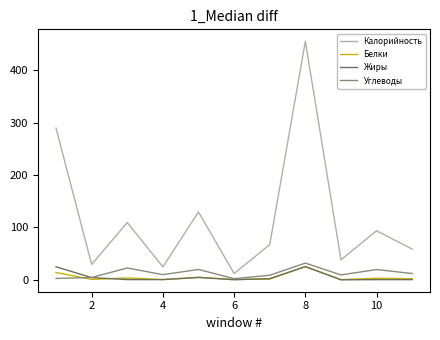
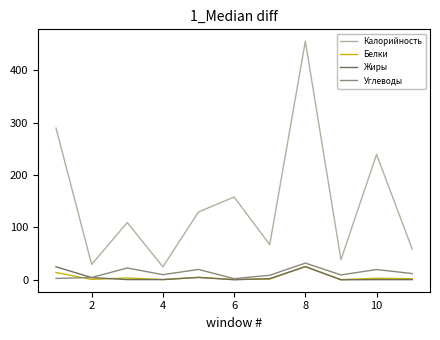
Калорийность, 6: 10 -> 160
Калорийность, 10: 90 -> 240
